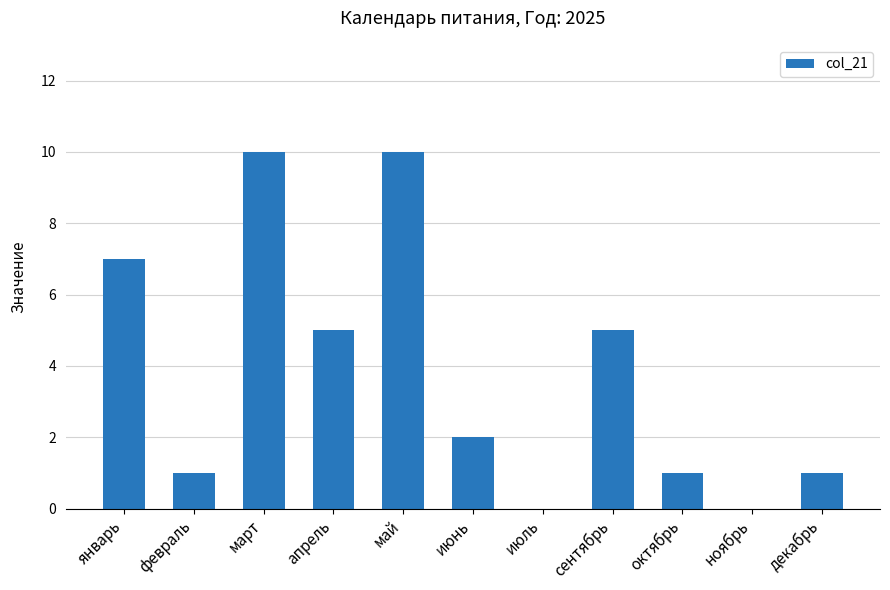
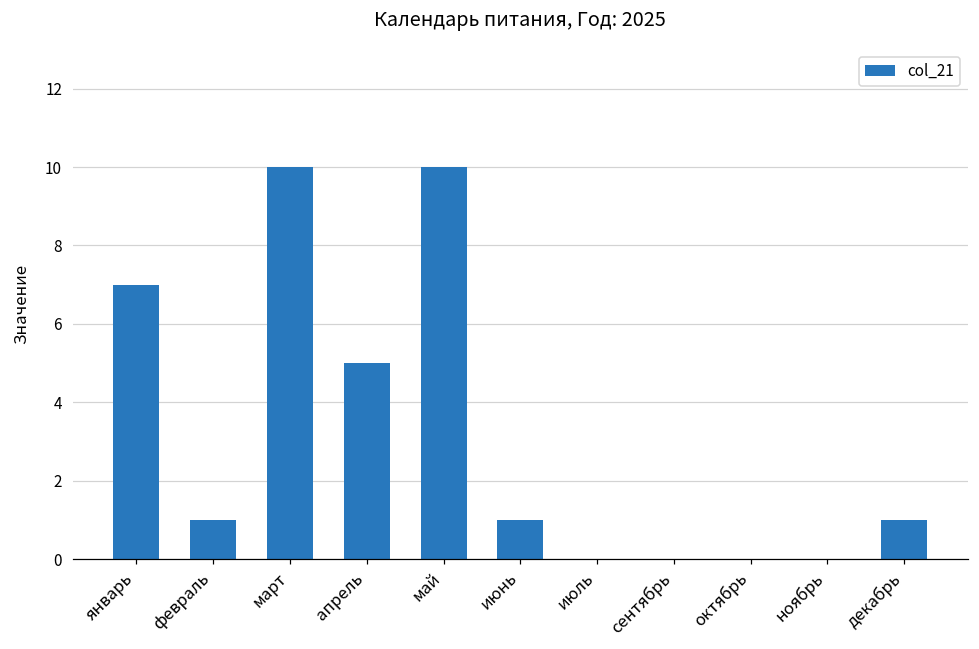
июнь: 2 -> 1
сентябрь: 5 -> 0
октябрь: 1 -> 0
